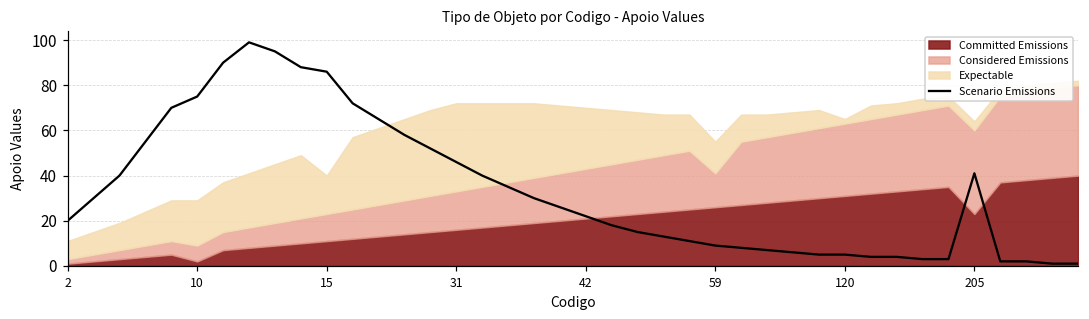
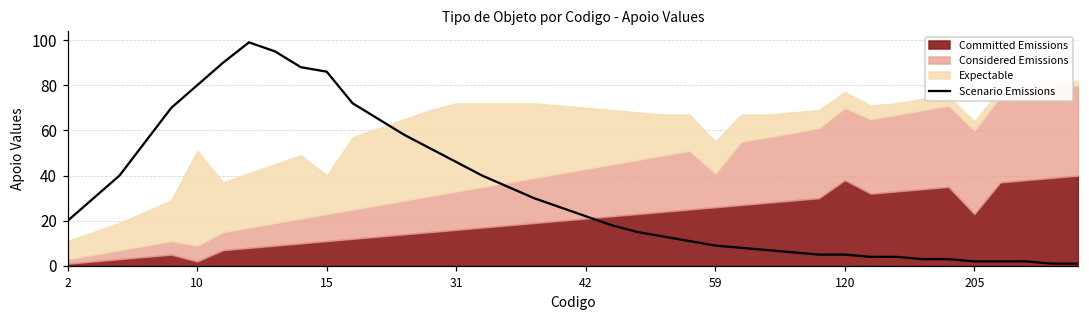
Scenario Emissions, 10: 75 -> 80
Expectable, 10: 20 -> 42
Committed Emissions, 120: 31 -> 38
Expectable, 120: 2 -> 7
Scenario Emissions, 205: 41 -> 2
